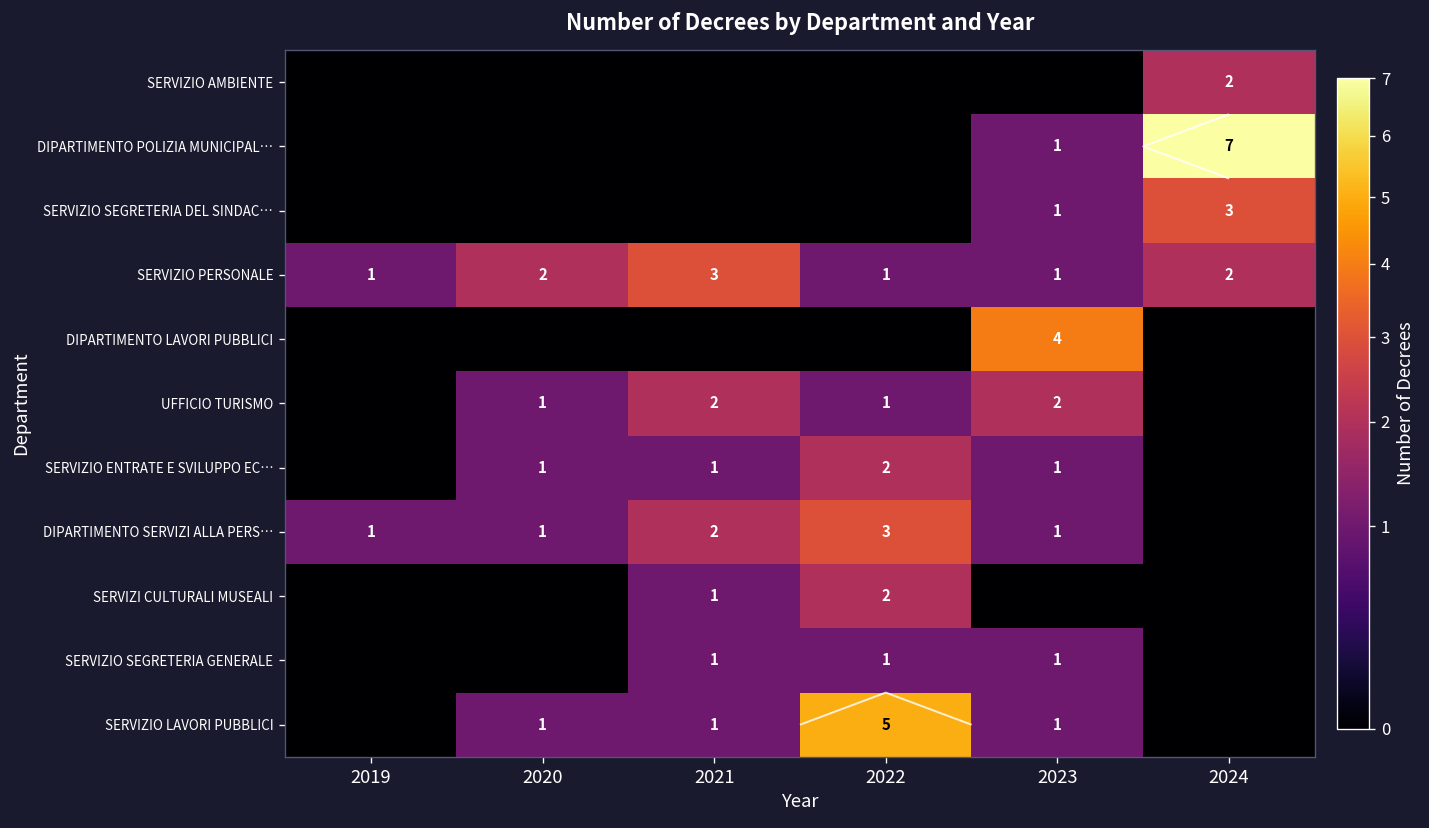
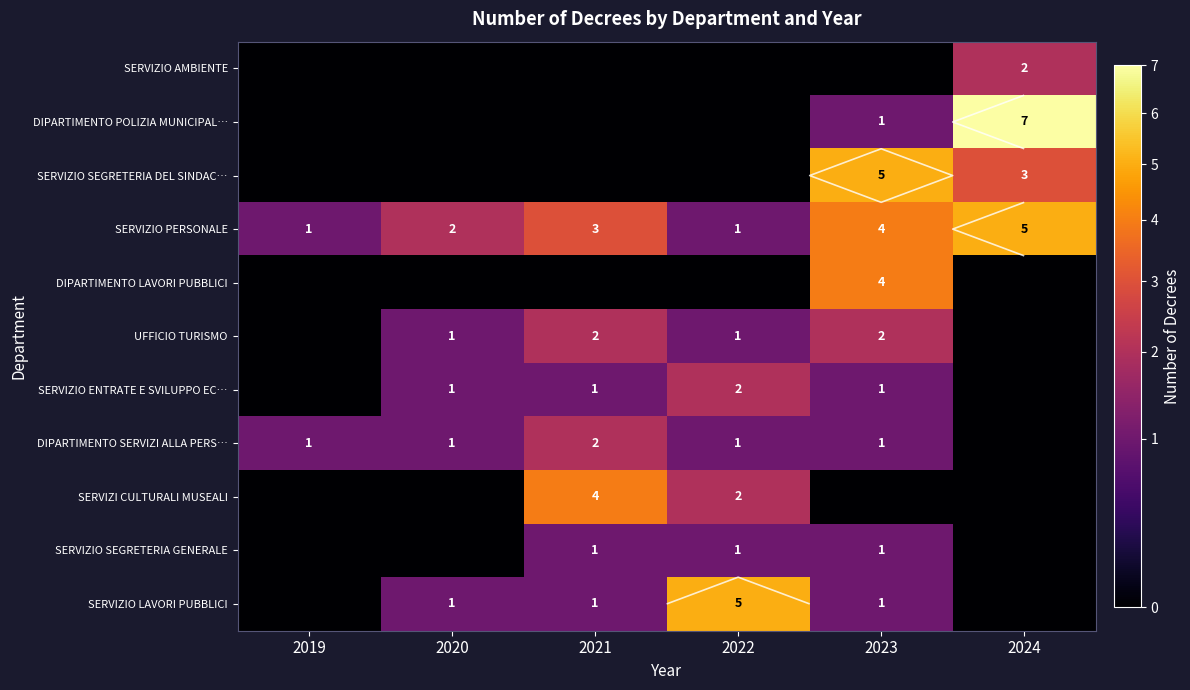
SERVIZIO SEGRETERIA DEL SINDAC…, 2023: 1 -> 5
SERVIZIO PERSONALE, 2023: 1 -> 4
SERVIZIO PERSONALE, 2024: 2 -> 5
DIPARTIMENTO SERVIZI ALLA PERS…, 2022: 3 -> 1
SERVIZI CULTURALI MUSEALI, 2021: 1 -> 4
